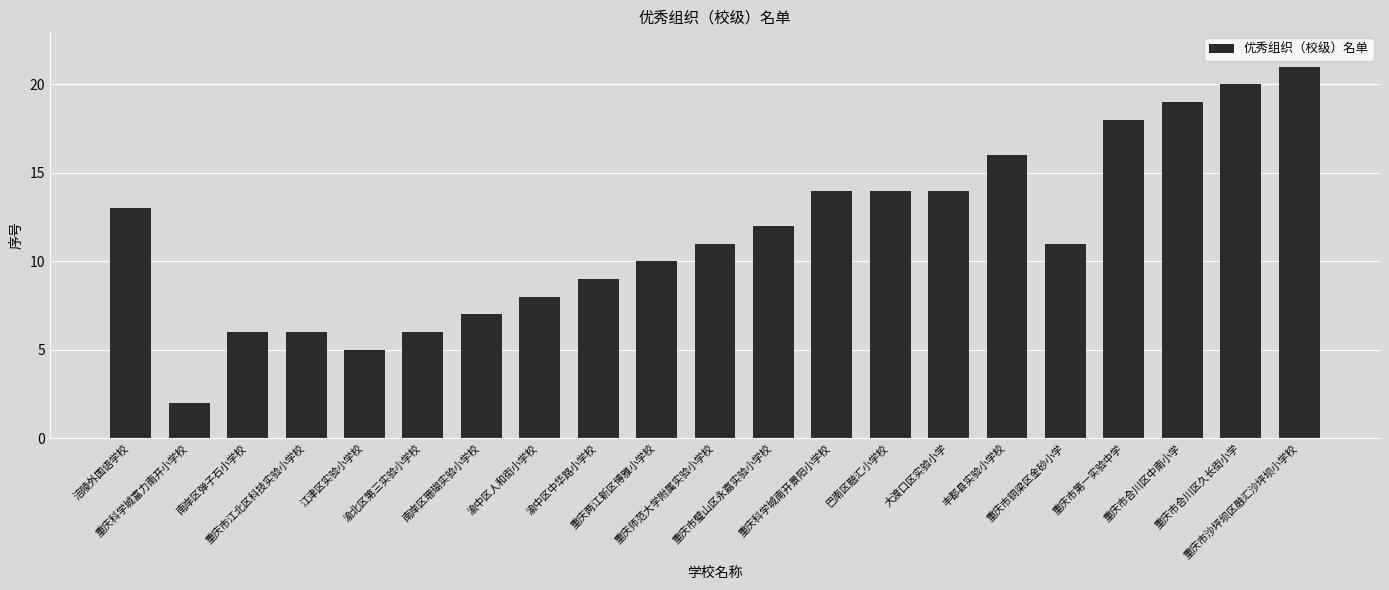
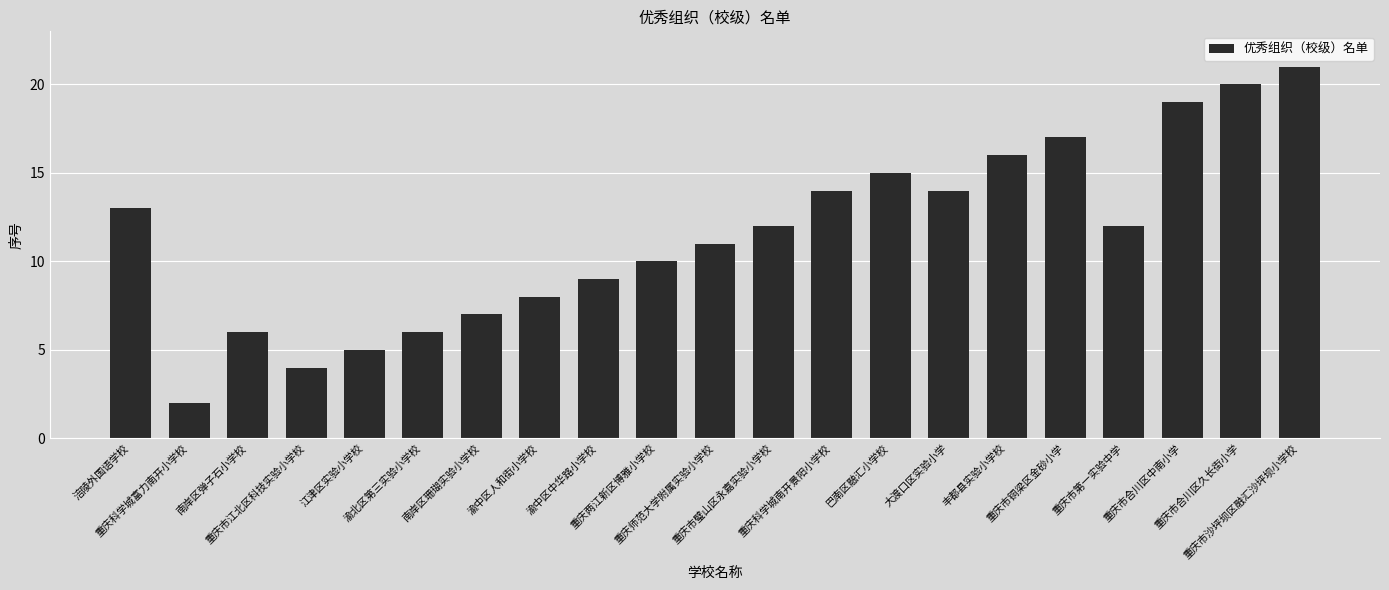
重庆市江北区科技实验小学校: 6 -> 4
巴南区融汇小学校: 14 -> 15
重庆市铜梁区金砂小学: 11 -> 17
重庆市第一实验中学: 18 -> 12
